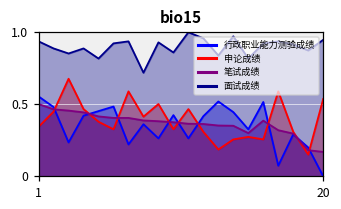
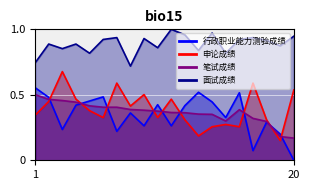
面试成绩, 1: 0.94 -> 0.74
